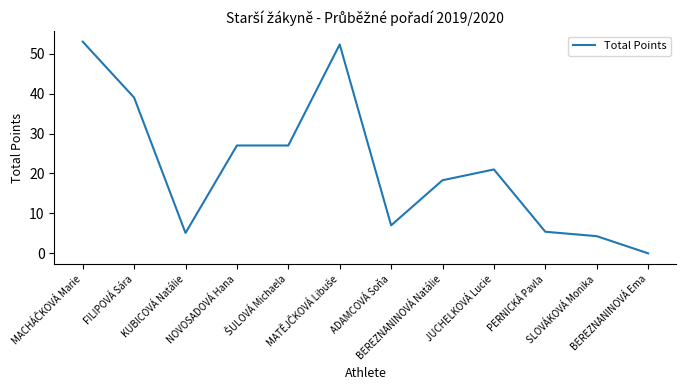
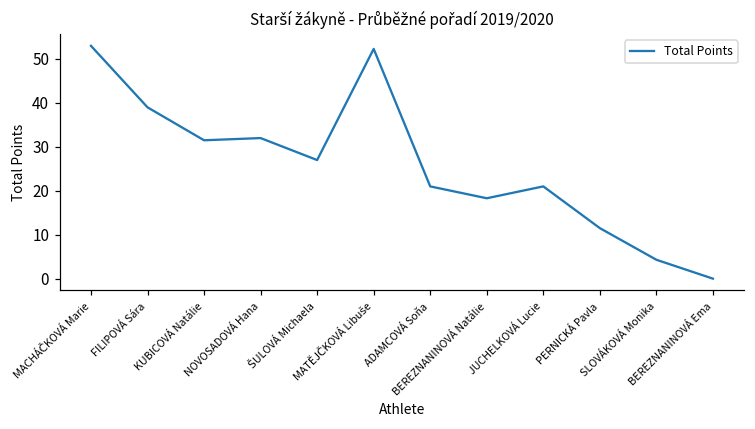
KUBICOVÁ Natálie: 5 -> 32
NOVOSADOVÁ Hana: 27 -> 32
ADAMCOVÁ Soňa: 7 -> 21
PERNICKÁ Pavla: 5 -> 12
